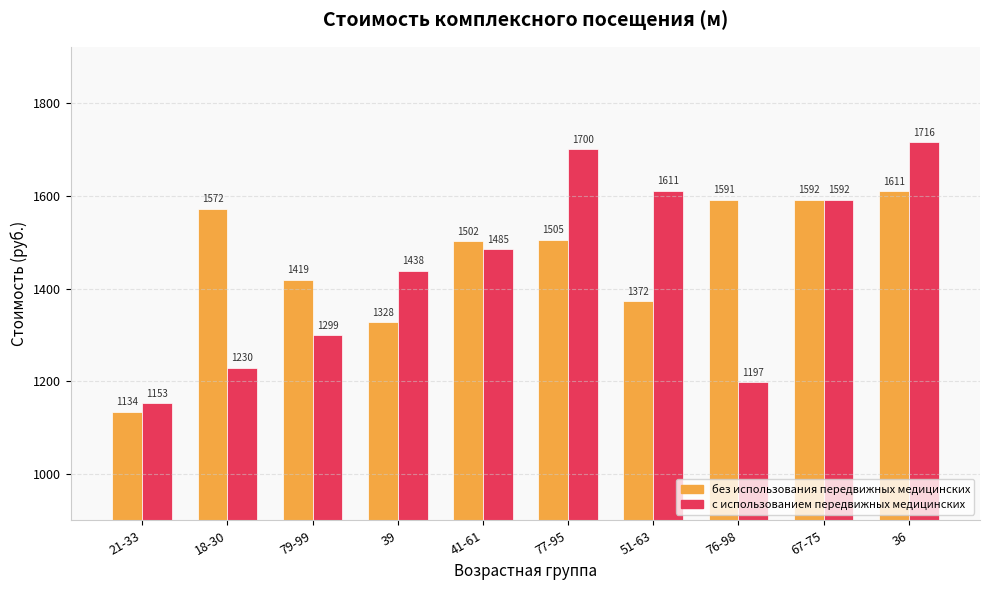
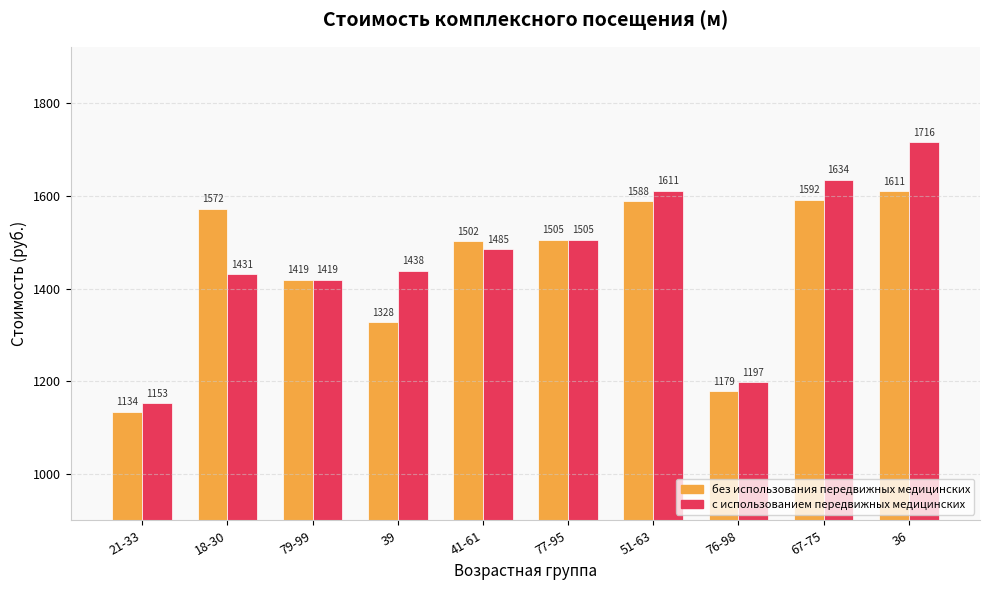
с использованием передвижных медицинских, 18-30: 1230 -> 1431
с использованием передвижных медицинских, 79-99: 1299 -> 1419
с использованием передвижных медицинских, 77-95: 1700 -> 1505
без использования передвижных медицинских, 51-63: 1372 -> 1588
без использования передвижных медицинских, 76-98: 1591 -> 1179
с использованием передвижных медицинских, 67-75: 1592 -> 1634
